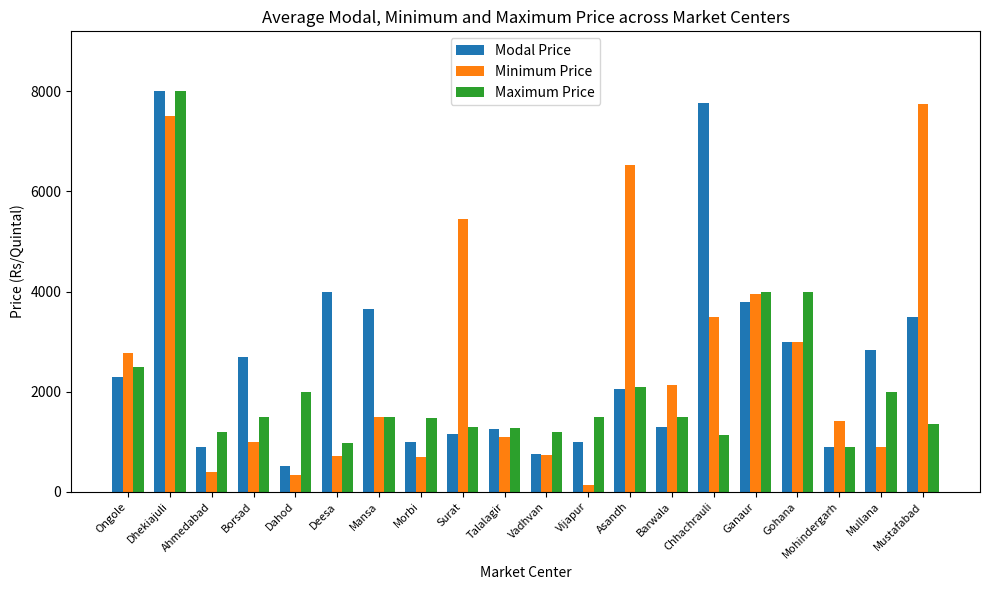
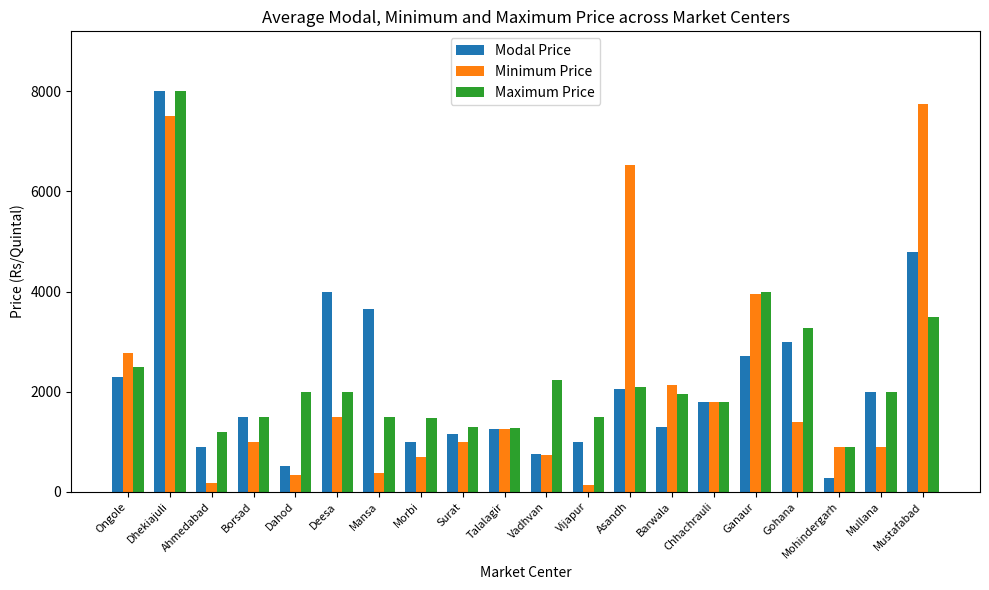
Minimum Price, Ahmedabad: 400 -> 200
Modal Price, Borsad: 2700 -> 1500
Minimum Price, Deesa: 700 -> 1500
Maximum Price, Deesa: 1000 -> 2000
Minimum Price, Mansa: 1500 -> 400
Minimum Price, Surat: 5500 -> 1000
Minimum Price, Talalagir: 1100 -> 1300
Maximum Price, Vadhvan: 1200 -> 2200
Maximum Price, Barwala: 1500 -> 2000
Modal Price, Chhachrauli: 7800 -> 1800
Minimum Price, Chhachrauli: 3500 -> 1800
Maximum Price, Chhachrauli: 1100 -> 1800
Modal Price, Ganaur: 3800 -> 2700
Minimum Price, Gohana: 3000 -> 1400
Maximum Price, Gohana: 4000 -> 3300
Modal Price, Mohindergarh: 900 -> 300
Minimum Price, Mohindergarh: 1400 -> 900
Modal Price, Mullana: 2800 -> 2000
Modal Price, Mustafabad: 3500 -> 4800
Maximum Price, Mustafabad: 1400 -> 3500
